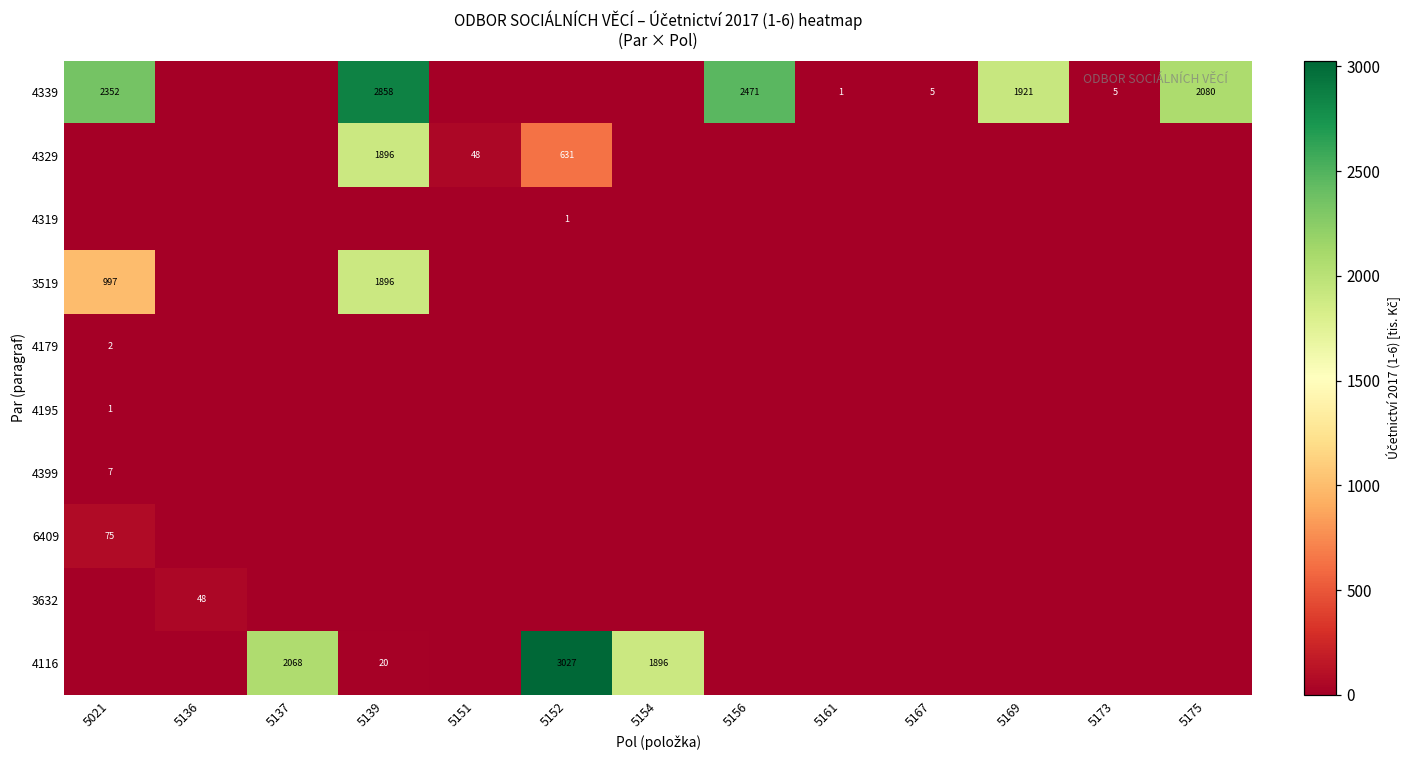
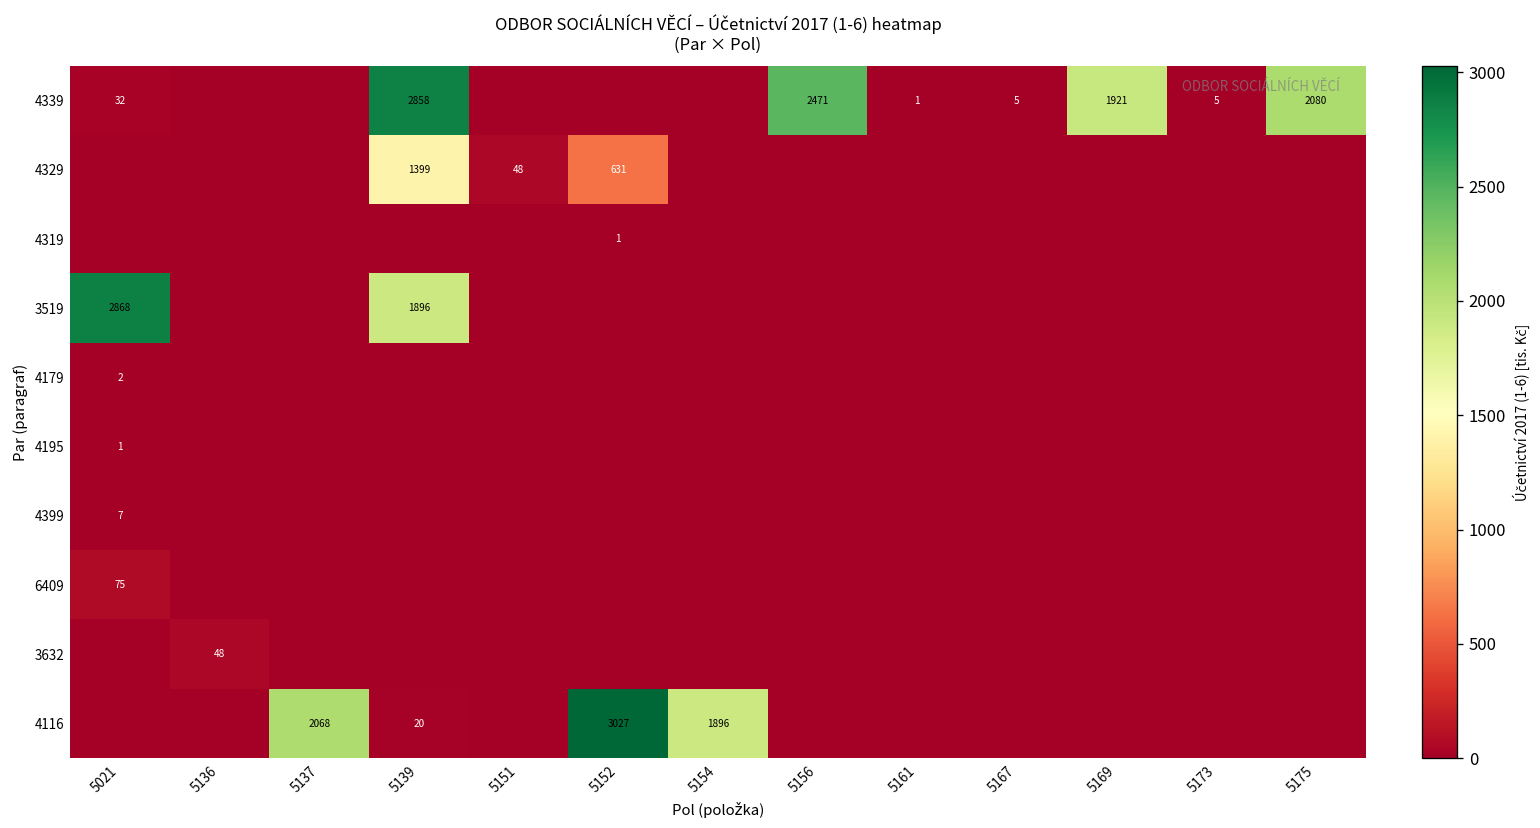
4339, 5021: 2352 -> 32
4329, 5139: 1896 -> 1399
3519, 5021: 997 -> 2868
